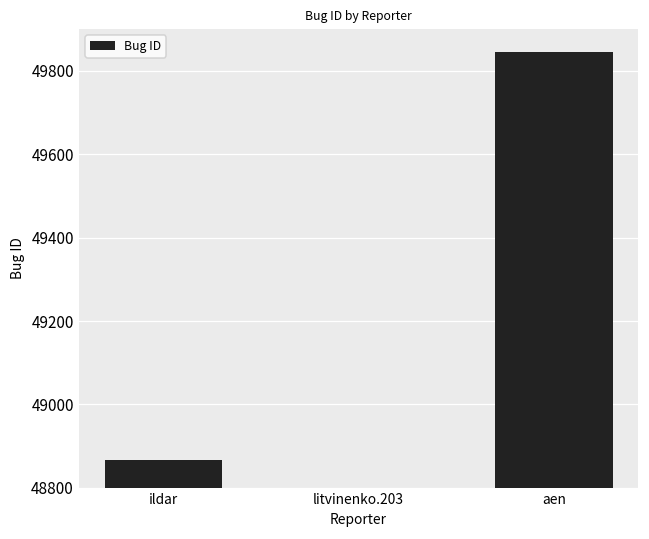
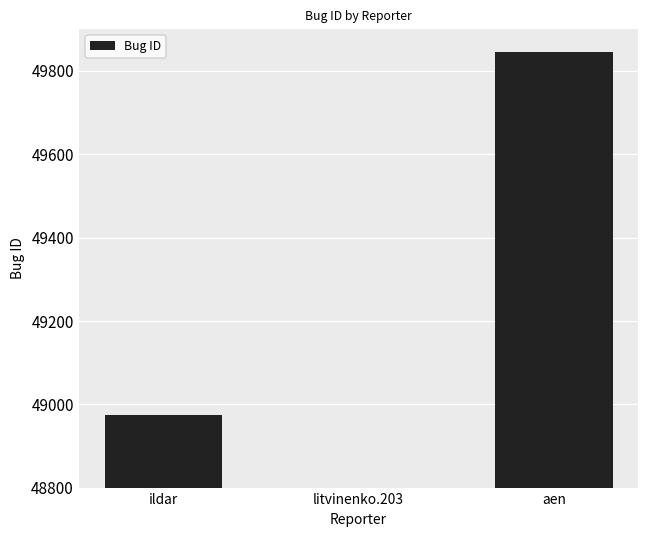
ildar: 48870 -> 48980
